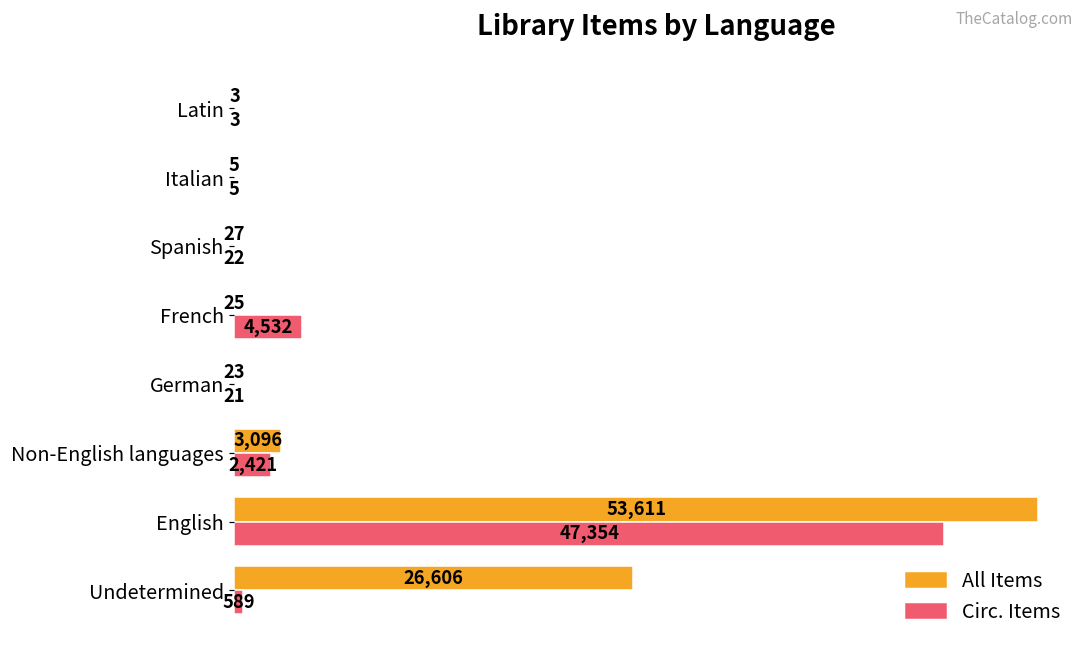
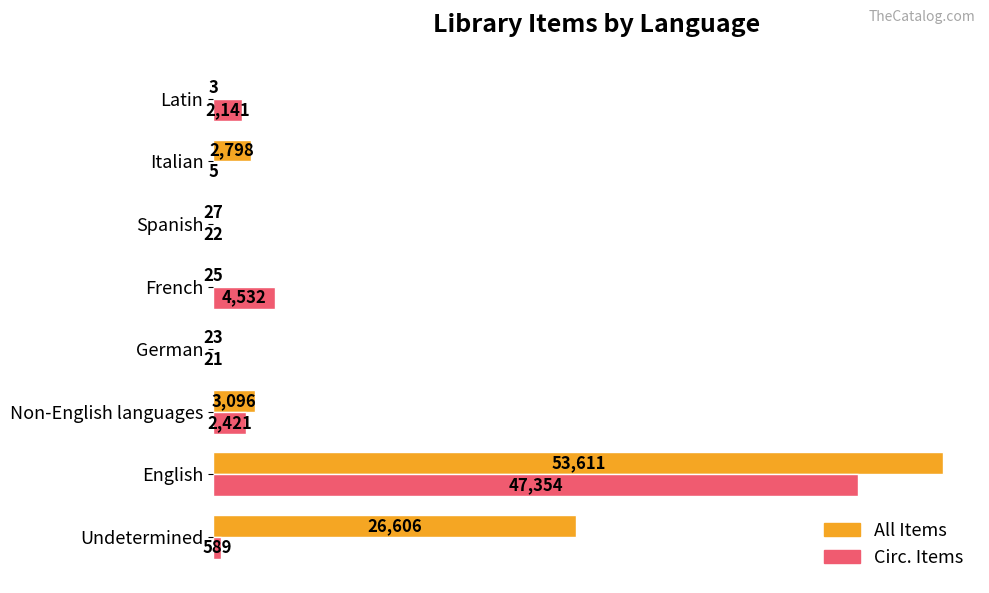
Circ. Items, Latin: 3 -> 2,141
All Items, Italian: 5 -> 2,798
